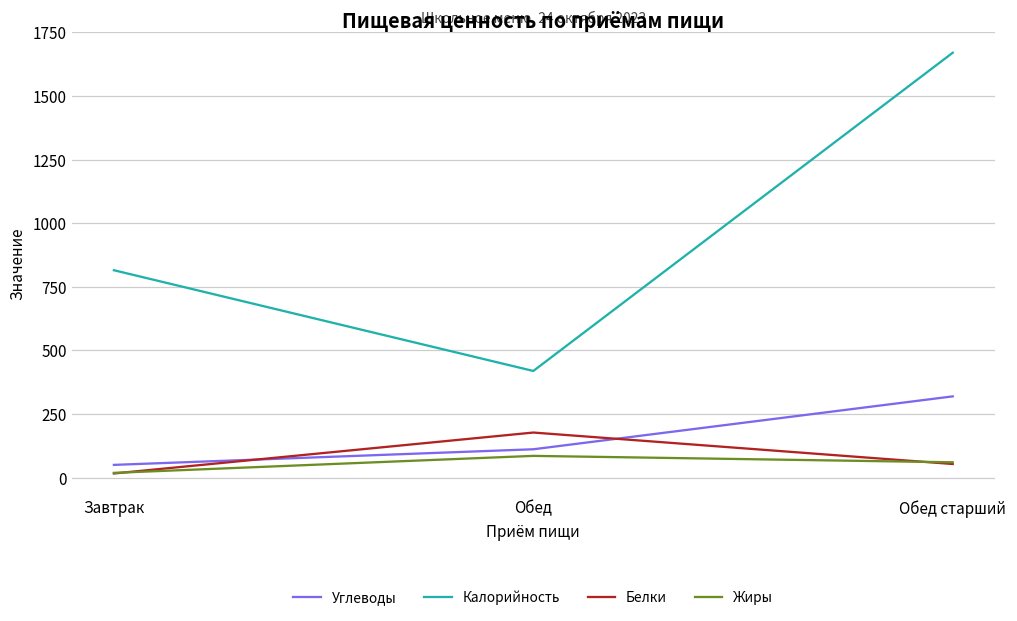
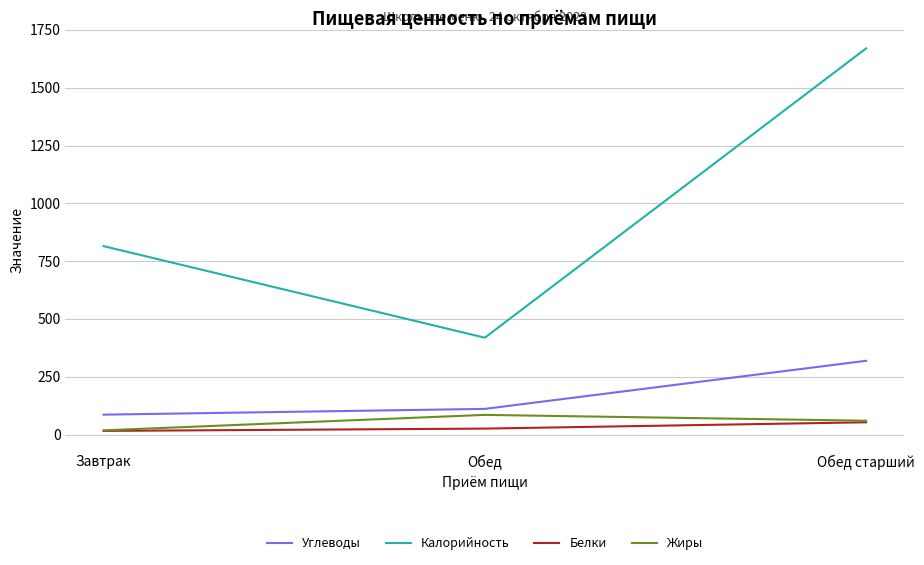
Углеводы, Завтрак: 50 -> 90
Белки, Обед: 180 -> 30
